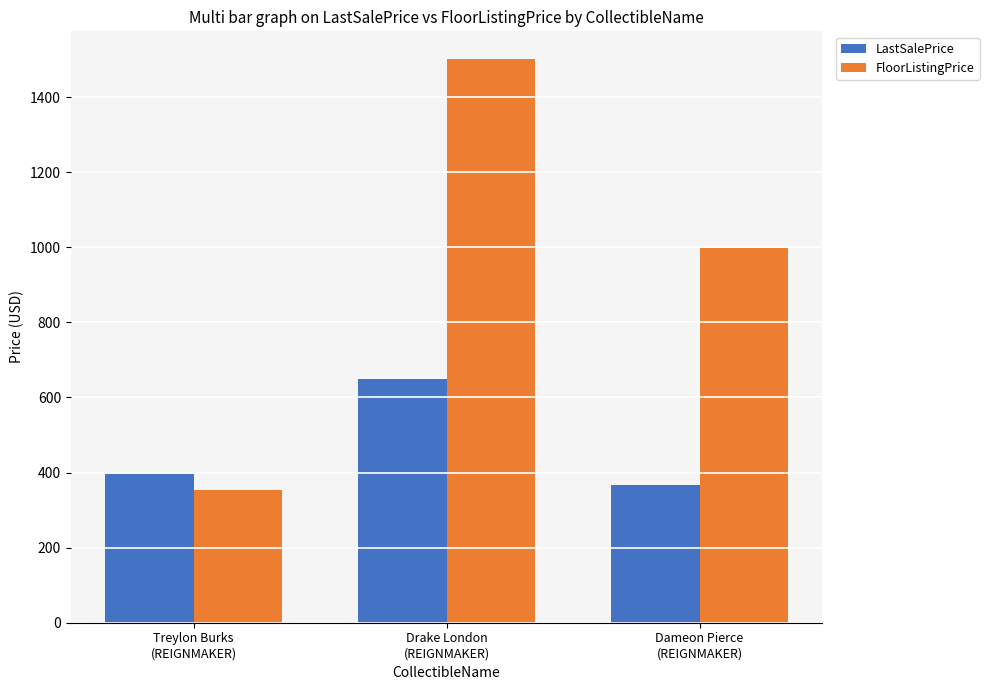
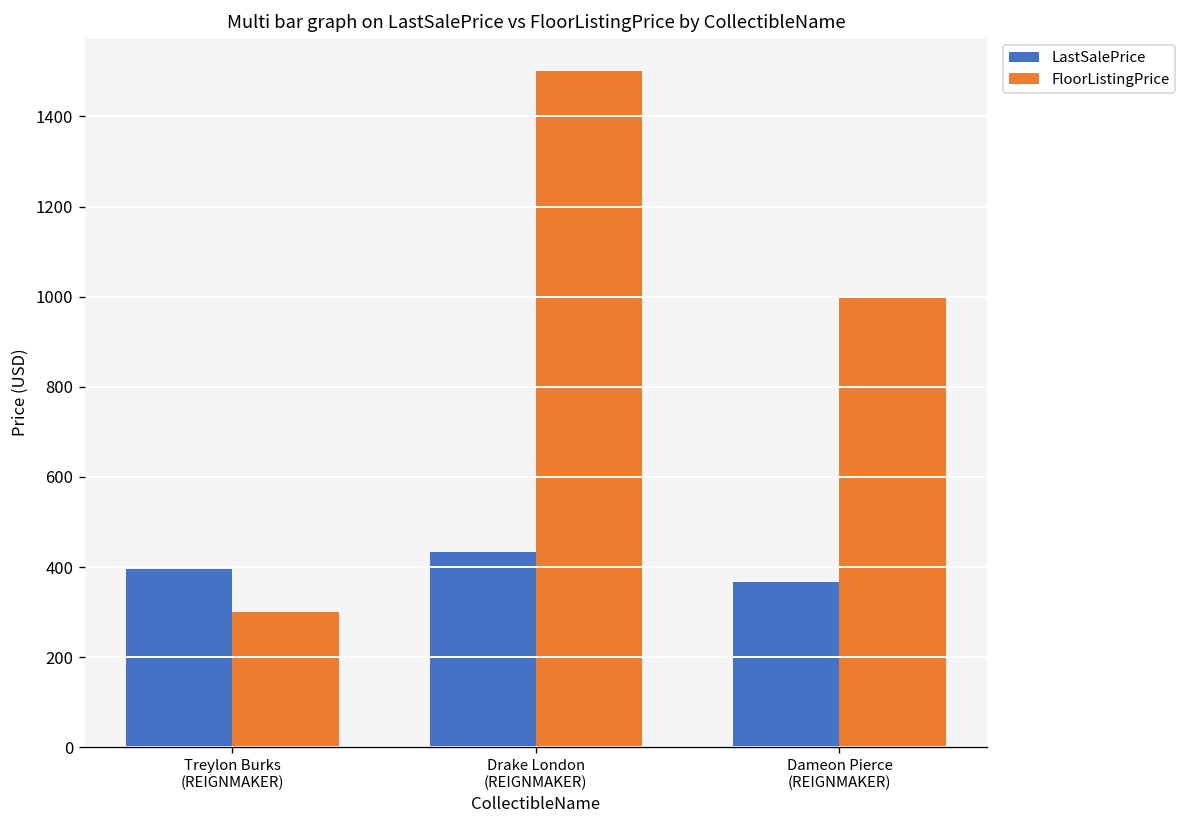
FloorListingPrice, Treylon Burks (REIGNMAKER): 350 -> 300
LastSalePrice, Drake London (REIGNMAKER): 650 -> 430
